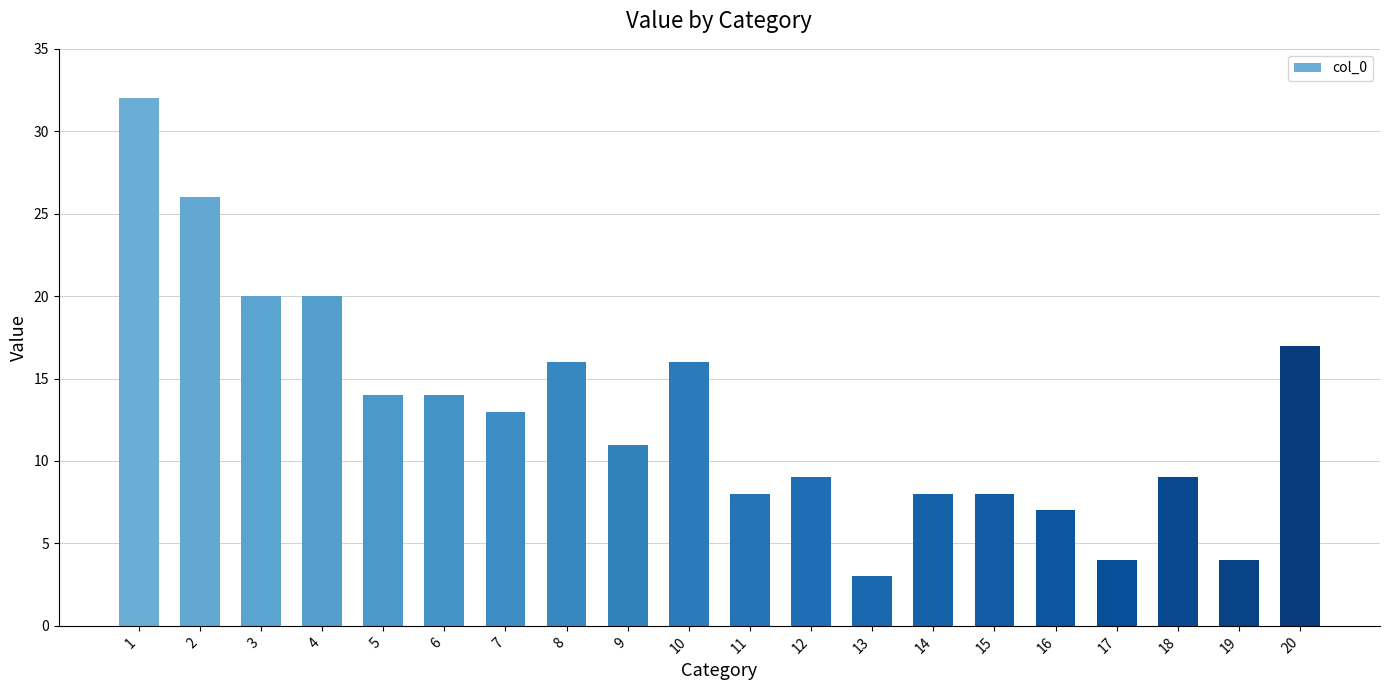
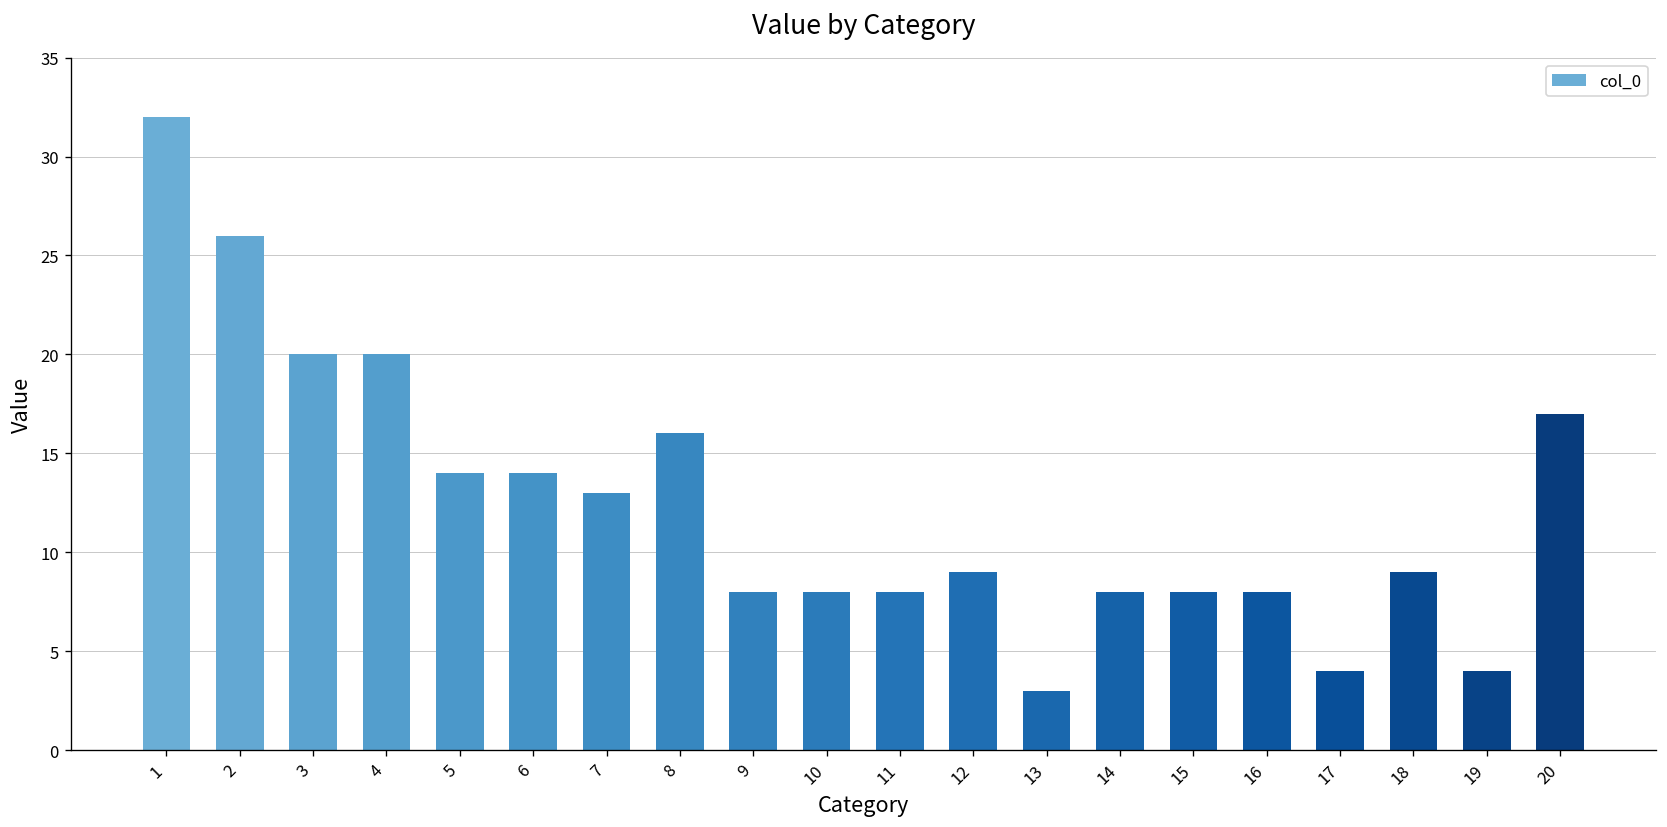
9: 11 -> 8
10: 16 -> 8
16: 7 -> 8
